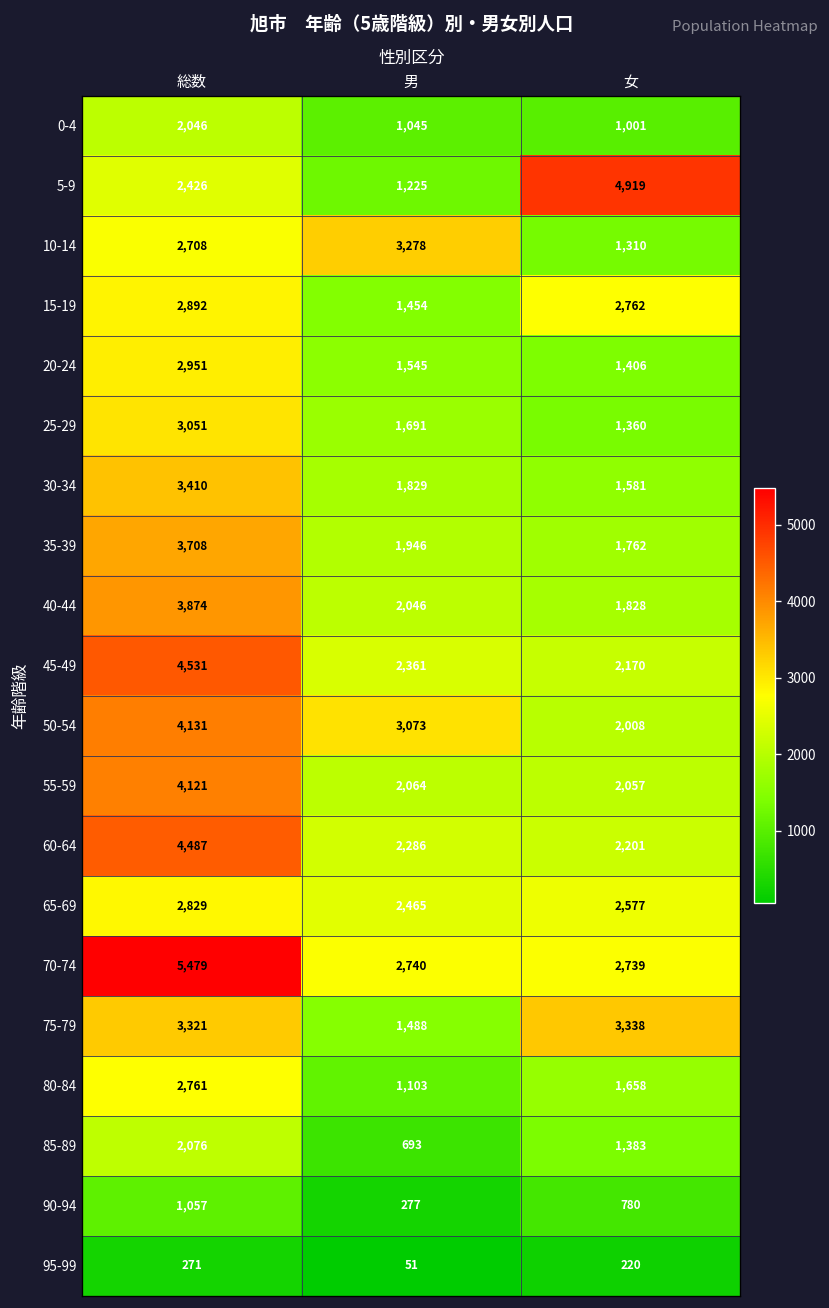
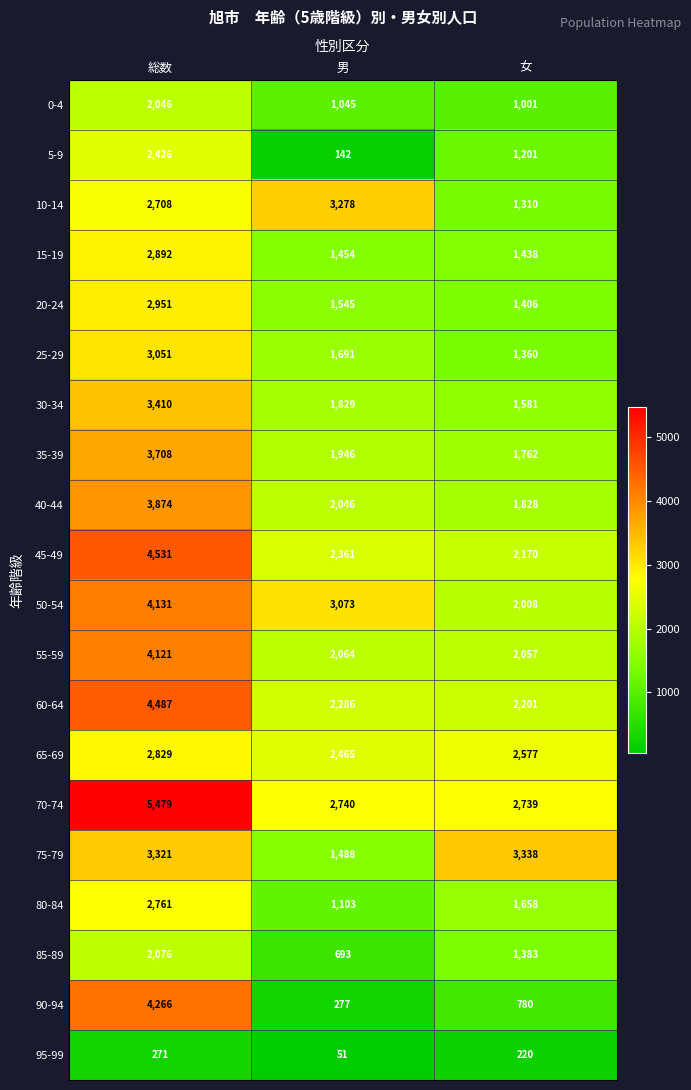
5-9, 男: 1,225 -> 142
5-9, 女: 4,919 -> 1,201
15-19, 女: 2,762 -> 1,438
90-94, 総数: 1,057 -> 4,266
